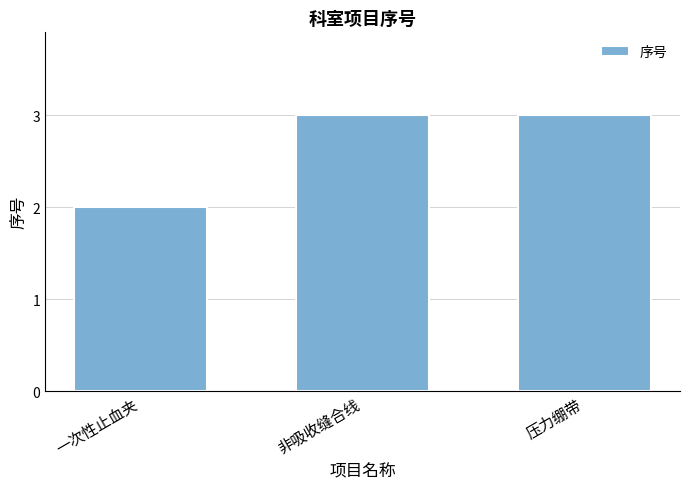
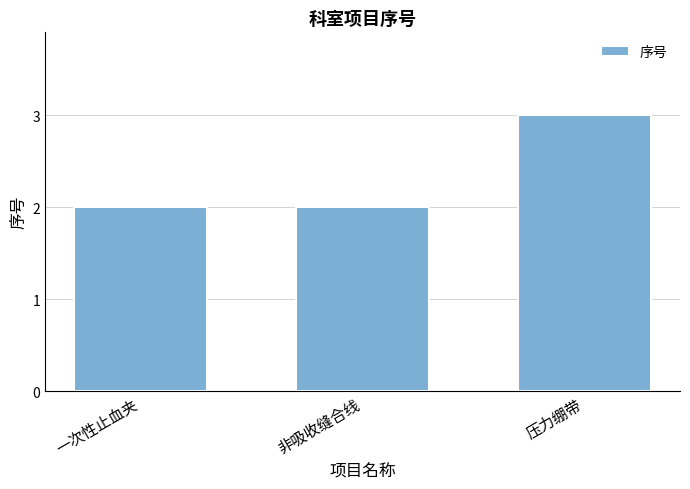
非吸收缝合线: 3 -> 2
